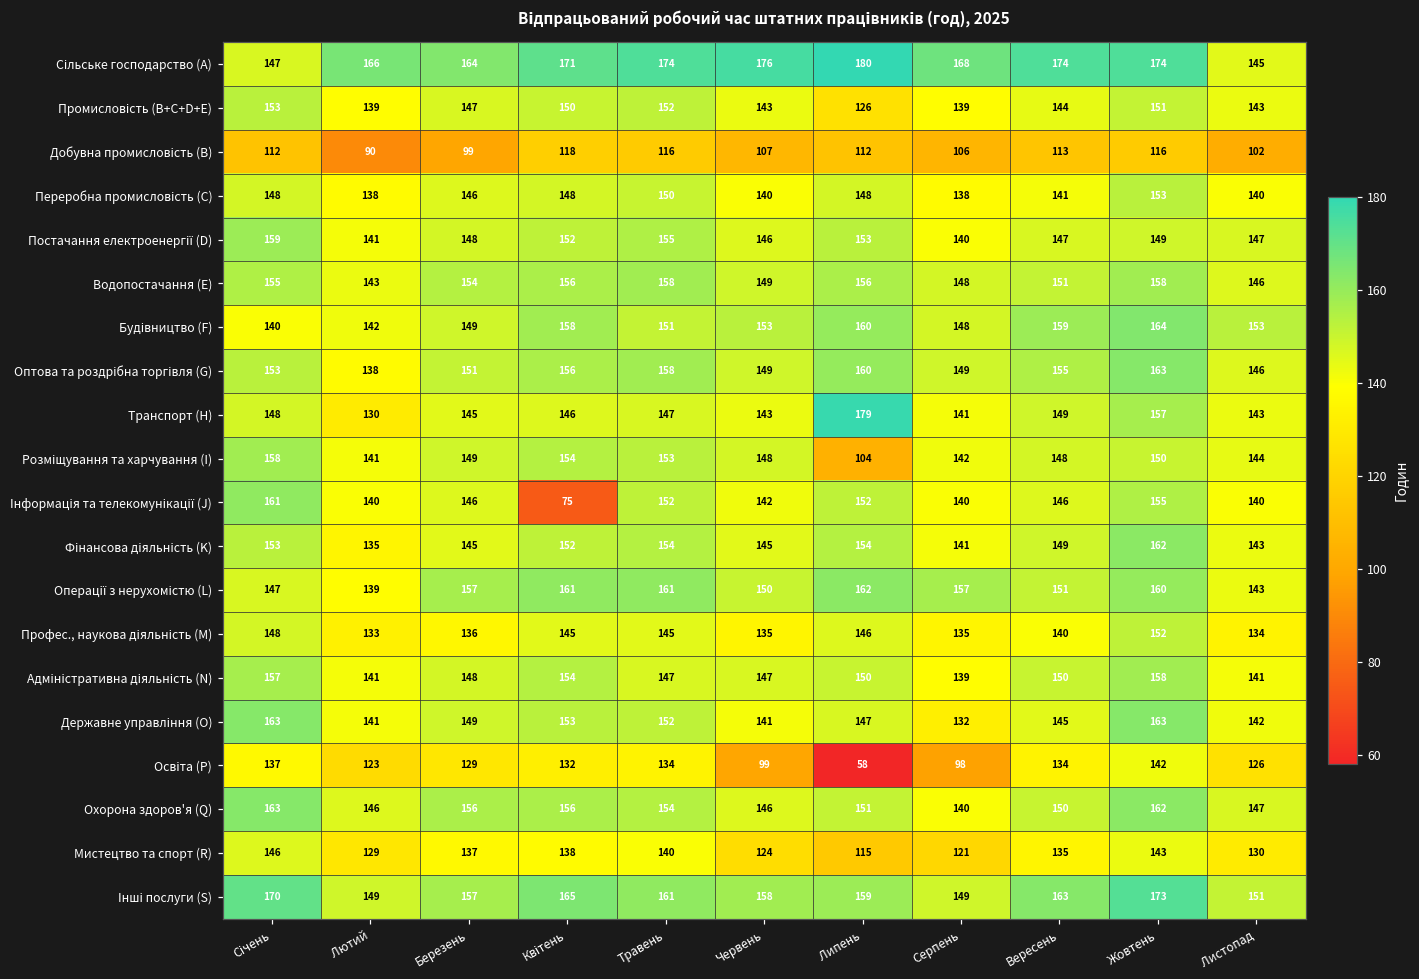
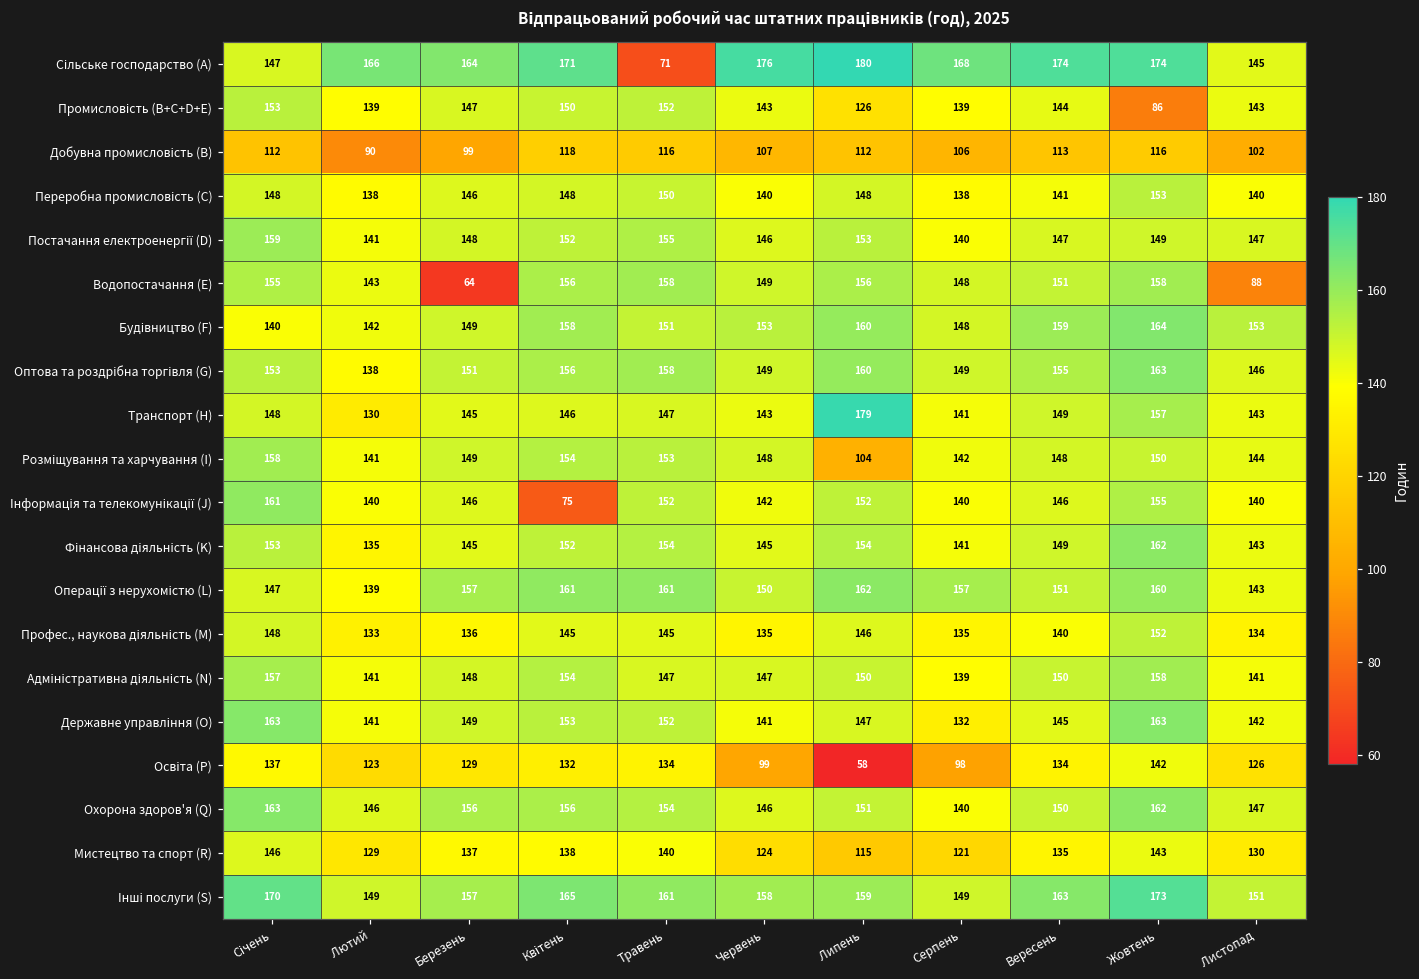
Сільське господарство (A), Травень: 174 -> 71
Промисловість (B+C+D+E), Жовтень: 151 -> 86
Водопостачання (E), Березень: 154 -> 64
Водопостачання (E), Листопад: 146 -> 88
